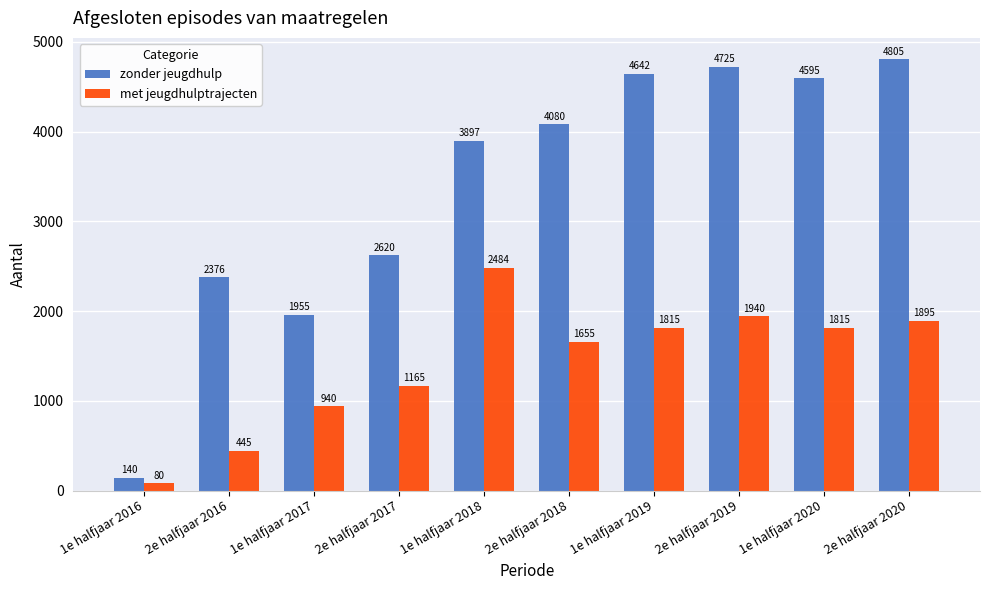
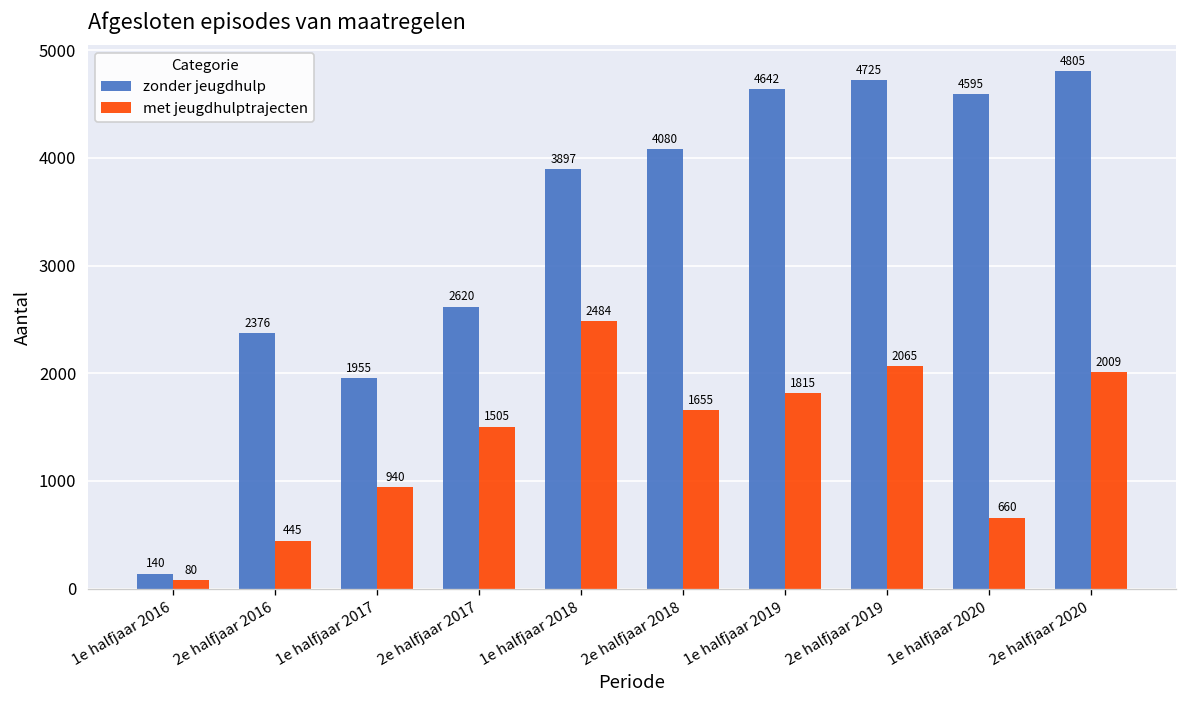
met jeugdhulptrajecten, 2e halfjaar 2017: 1165 -> 1505
met jeugdhulptrajecten, 2e halfjaar 2019: 1940 -> 2065
met jeugdhulptrajecten, 1e halfjaar 2020: 1815 -> 660
met jeugdhulptrajecten, 2e halfjaar 2020: 1895 -> 2009
